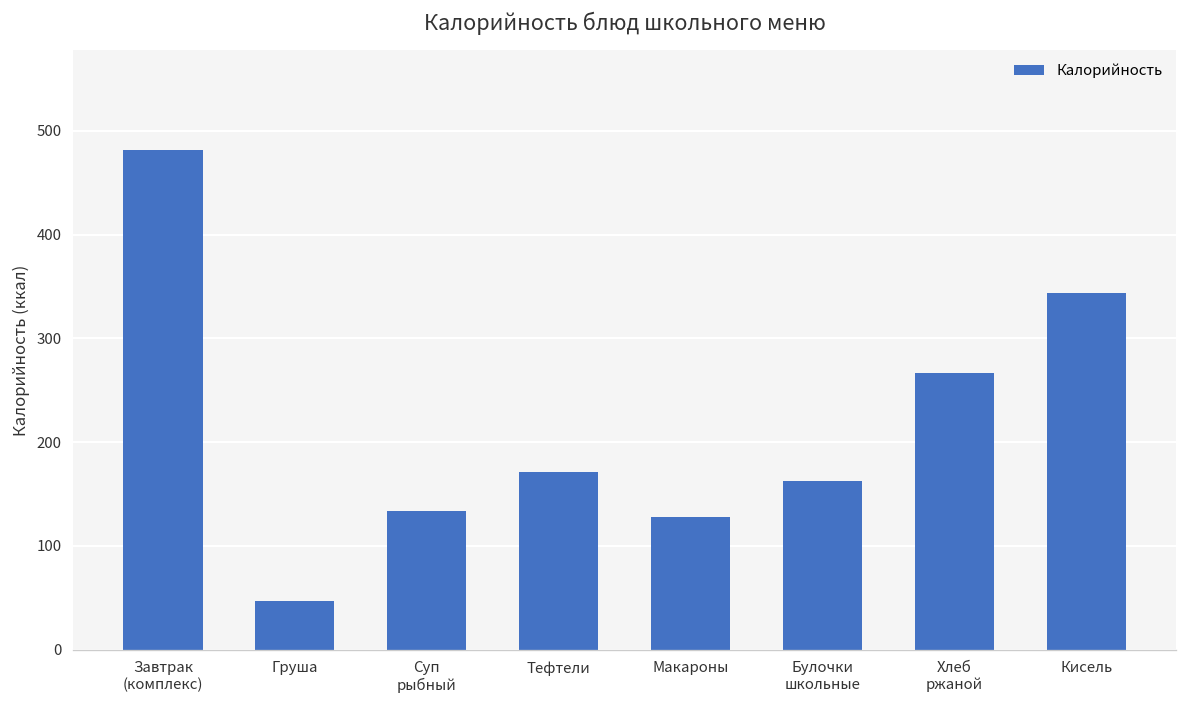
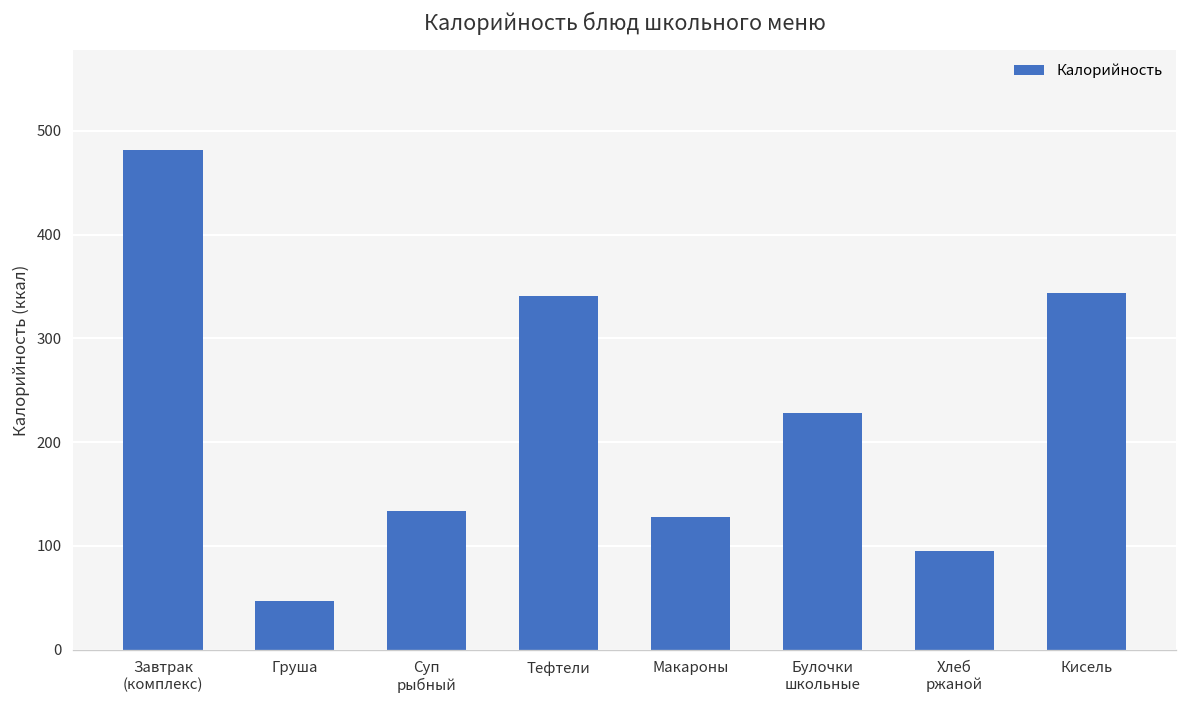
Тефтели: 170 -> 340
Булочки школьные: 160 -> 230
Хлеб ржаной: 270 -> 100
